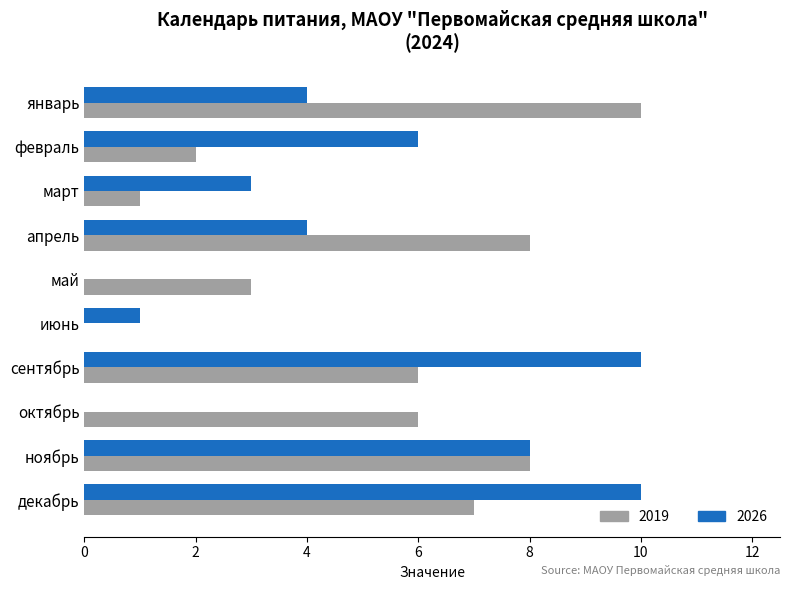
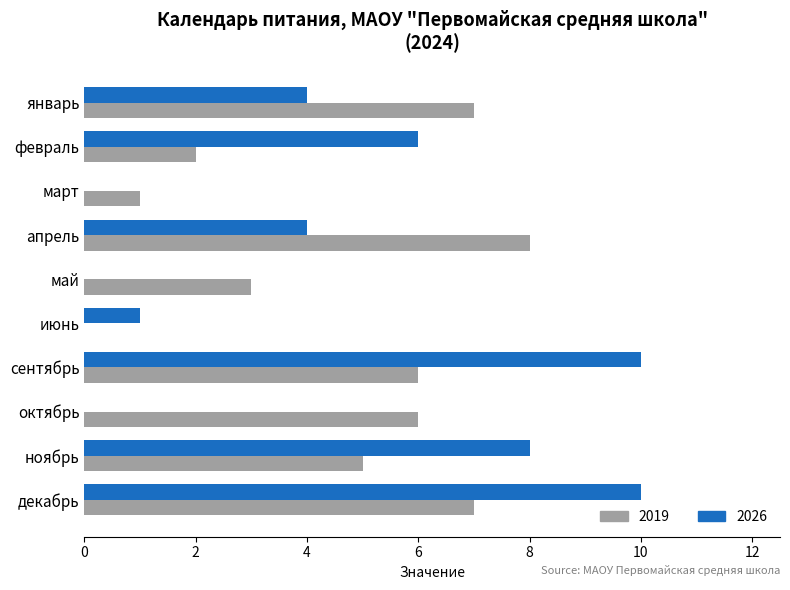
2019, январь: 10 -> 7
2026, март: 3 -> 0
2019, ноябрь: 8 -> 5
